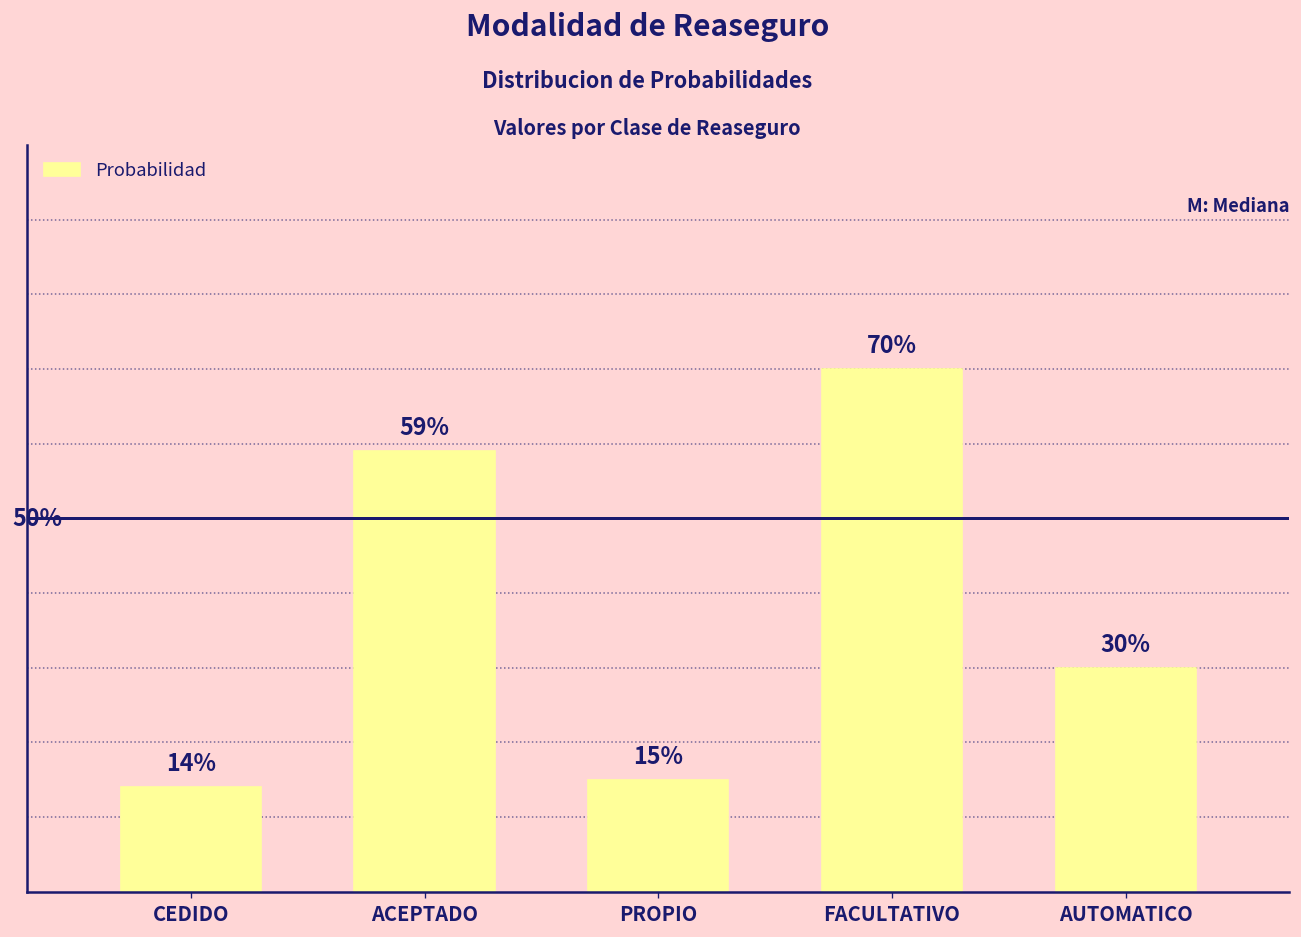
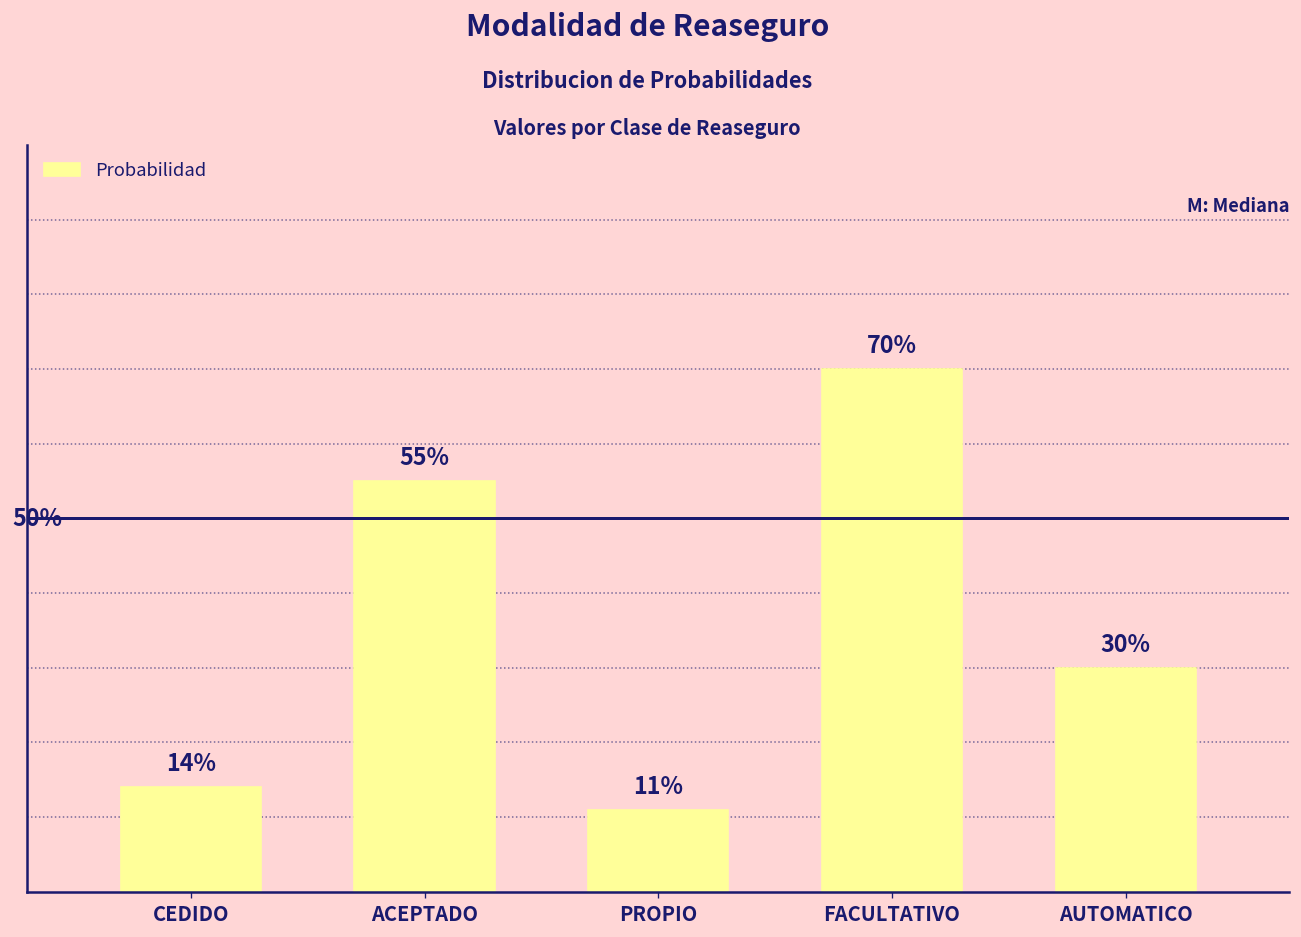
ACEPTADO: 59% -> 55%
PROPIO: 15% -> 11%
